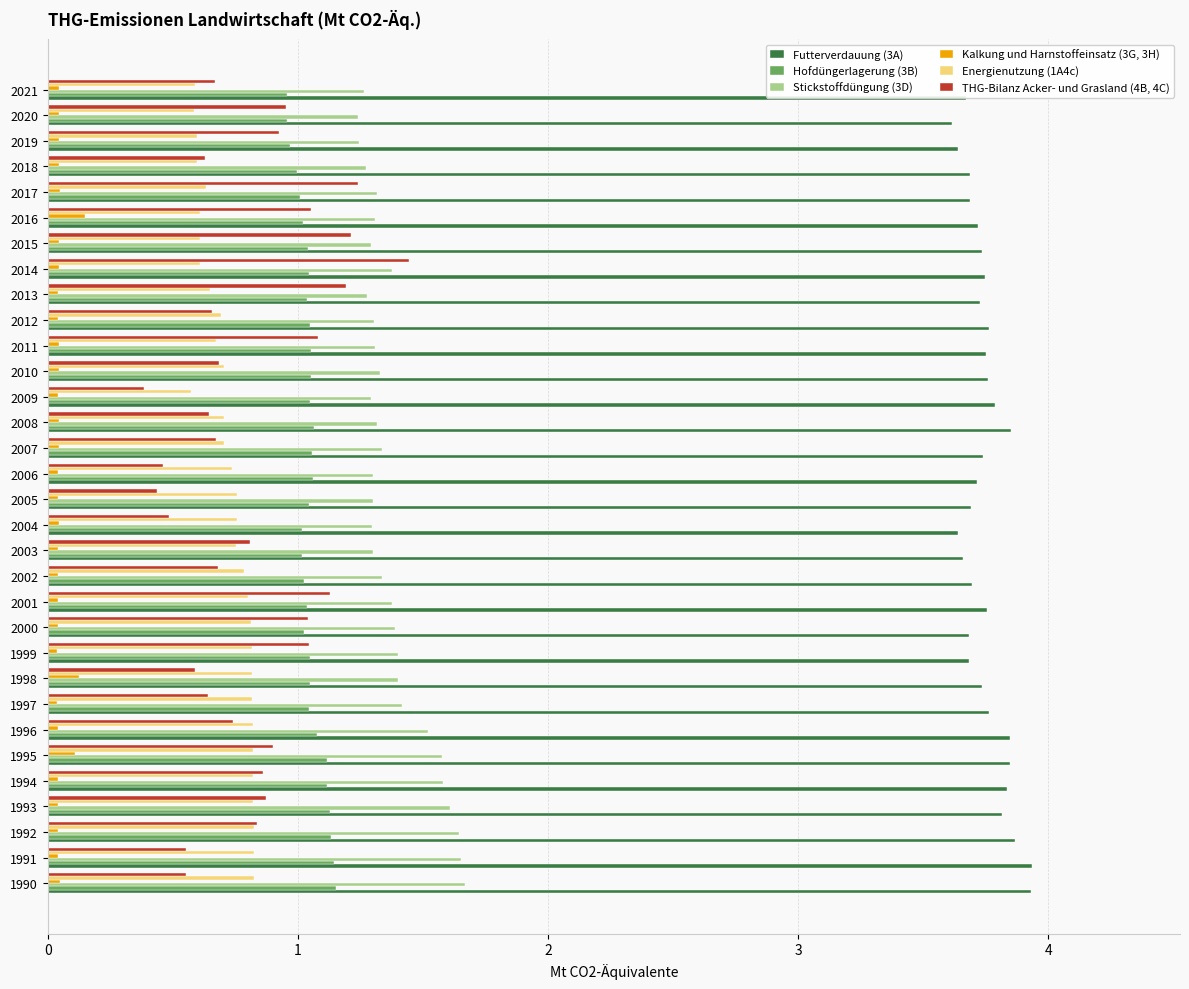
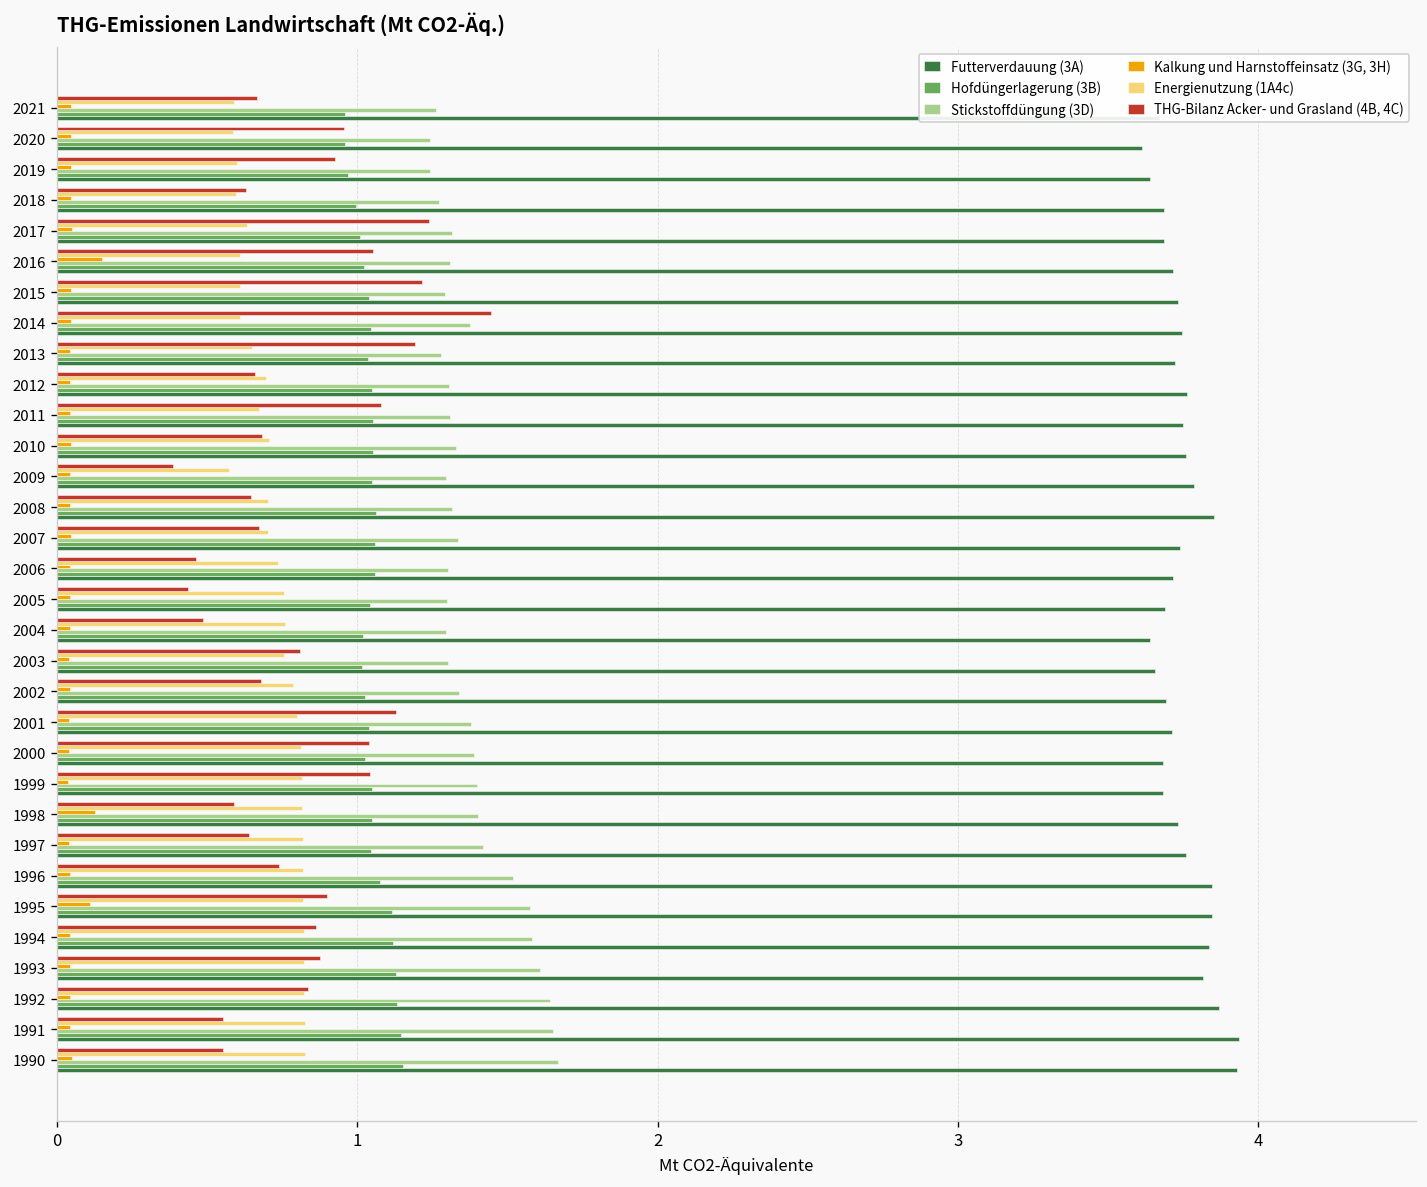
Futterverdauung (3A), 2001: 3.75 -> 3.71
